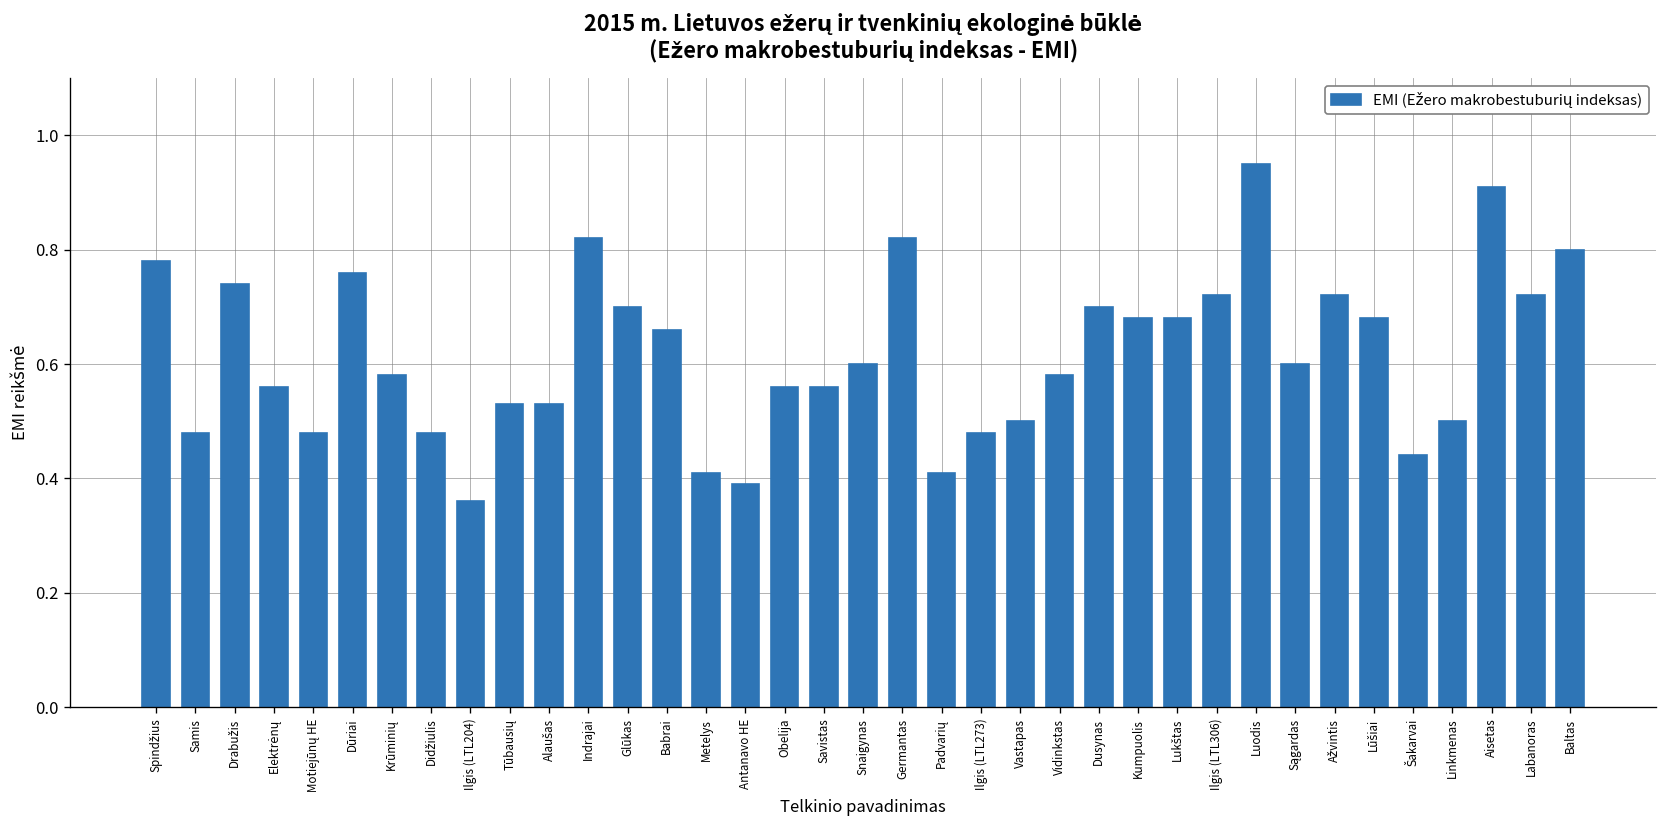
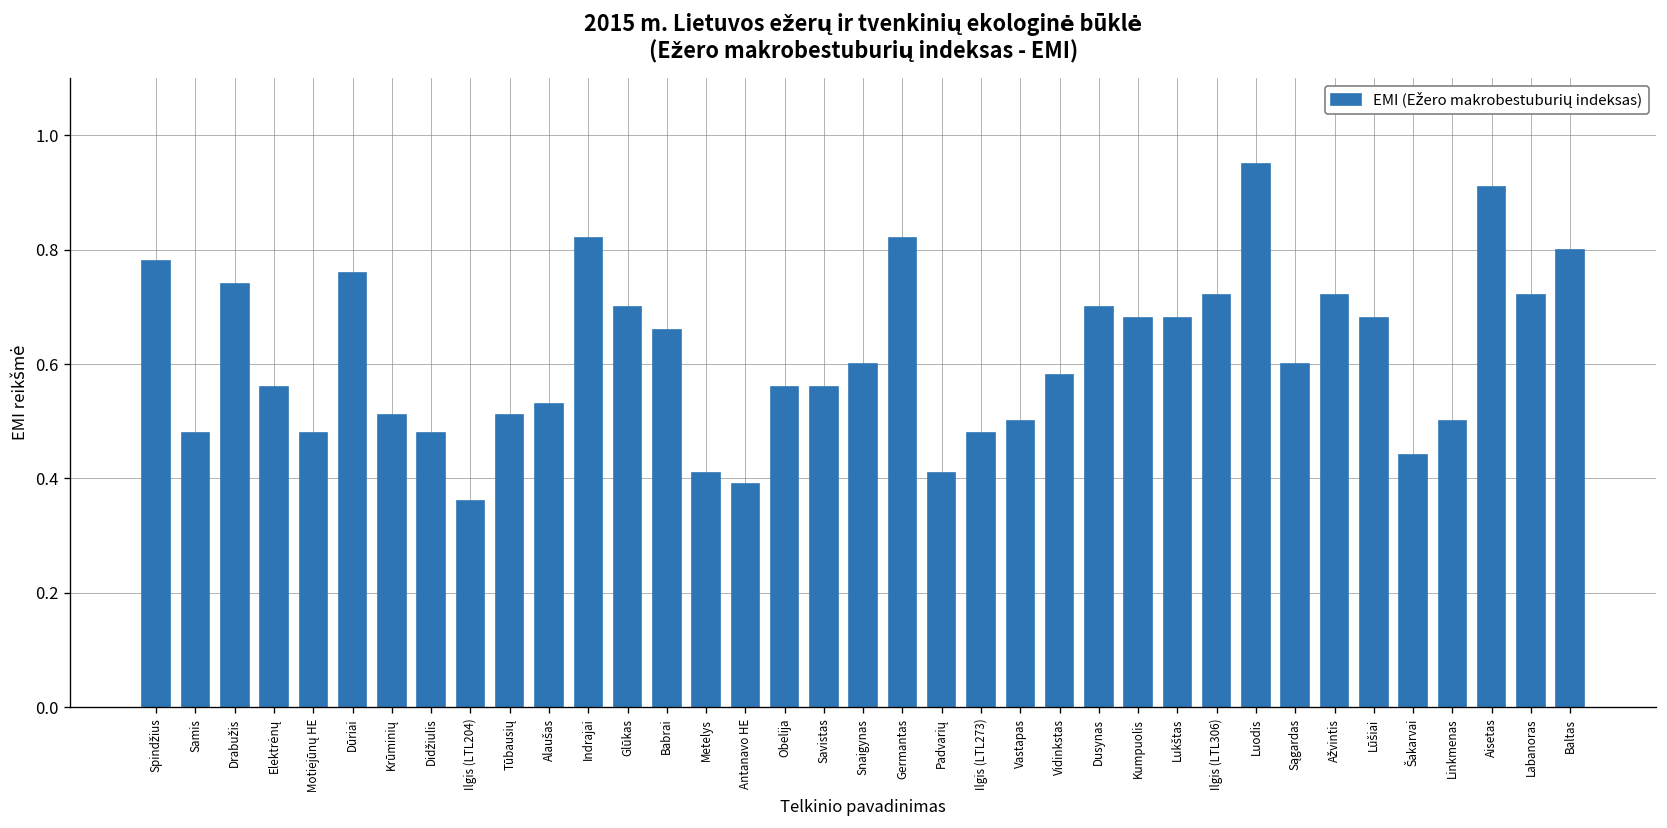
Krūminių: 0.58 -> 0.51
Tūbausių: 0.53 -> 0.51
